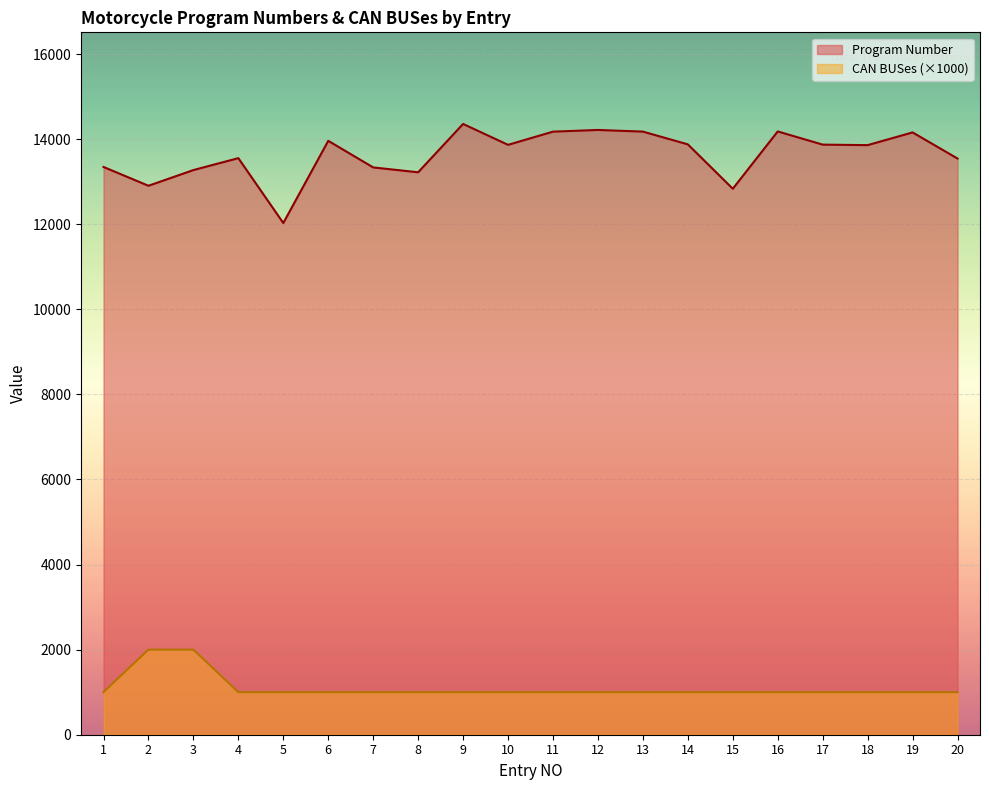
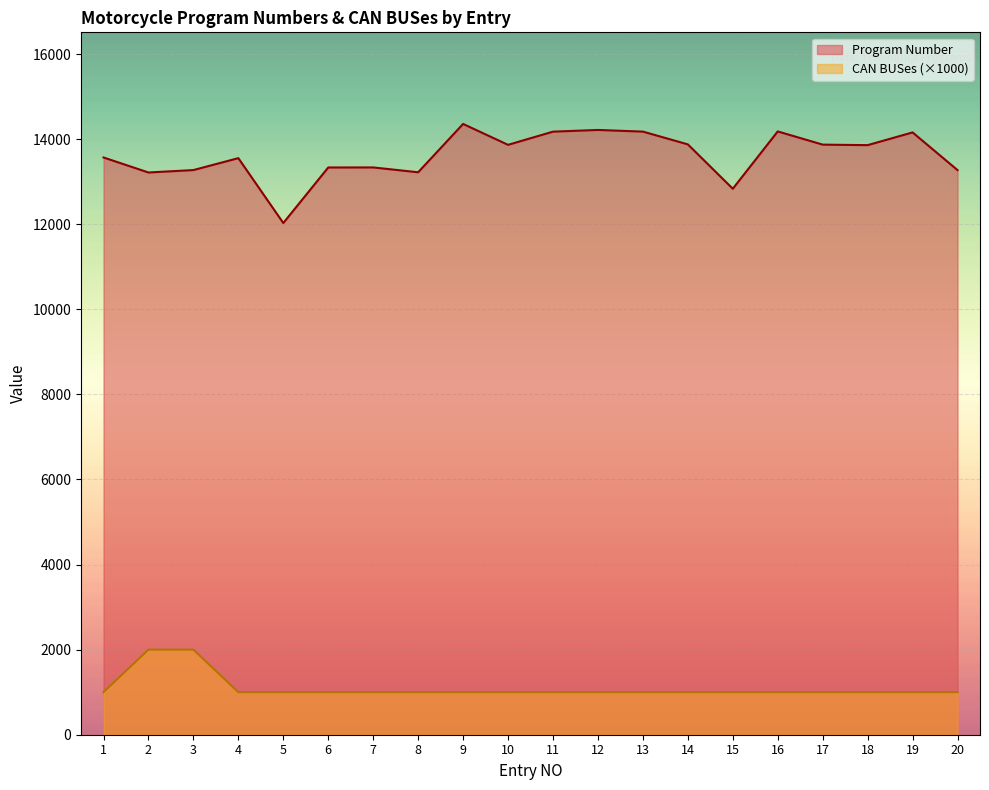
Program Number, 1: 13300 -> 13600
Program Number, 2: 12900 -> 13200
Program Number, 6: 14000 -> 13300
Program Number, 20: 13500 -> 13300
